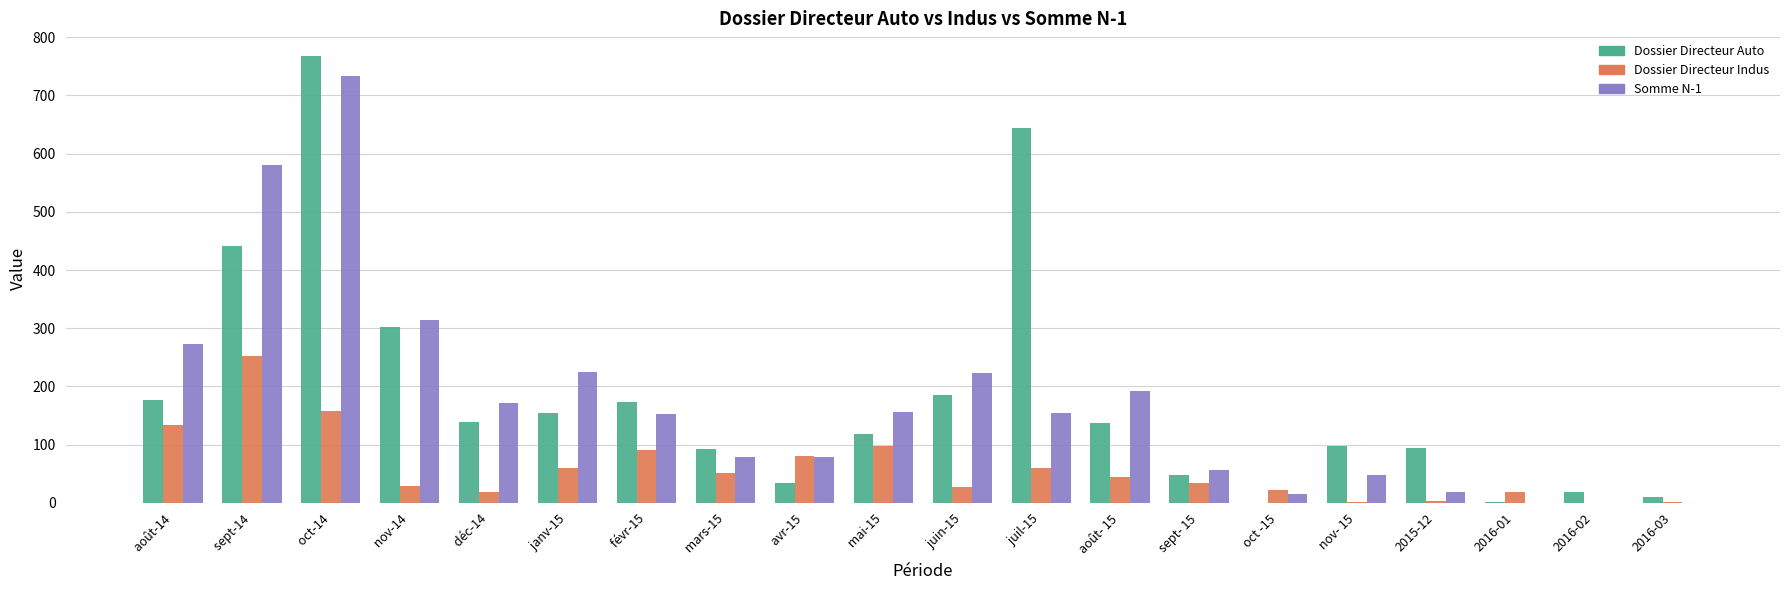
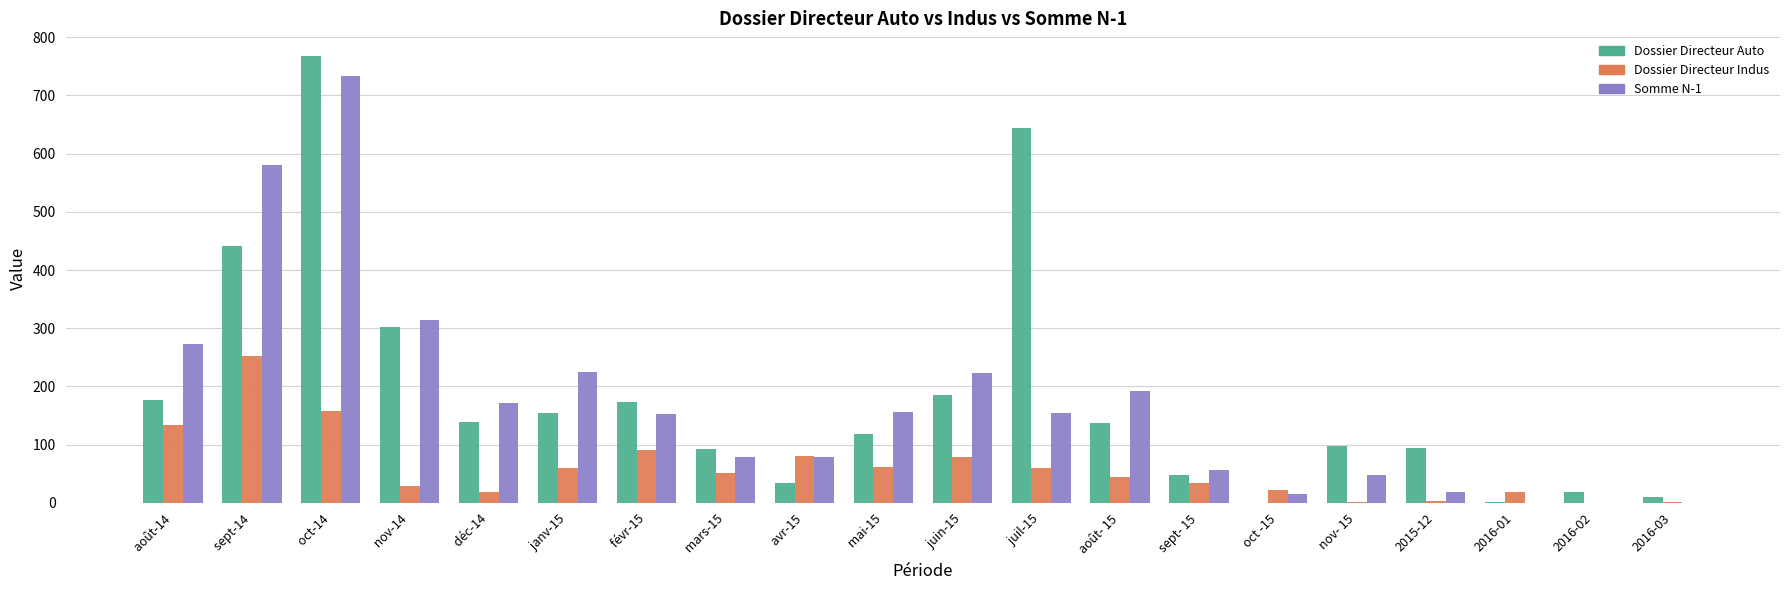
Dossier Directeur Indus, mai-15: 100 -> 60
Dossier Directeur Indus, juin-15: 30 -> 80
